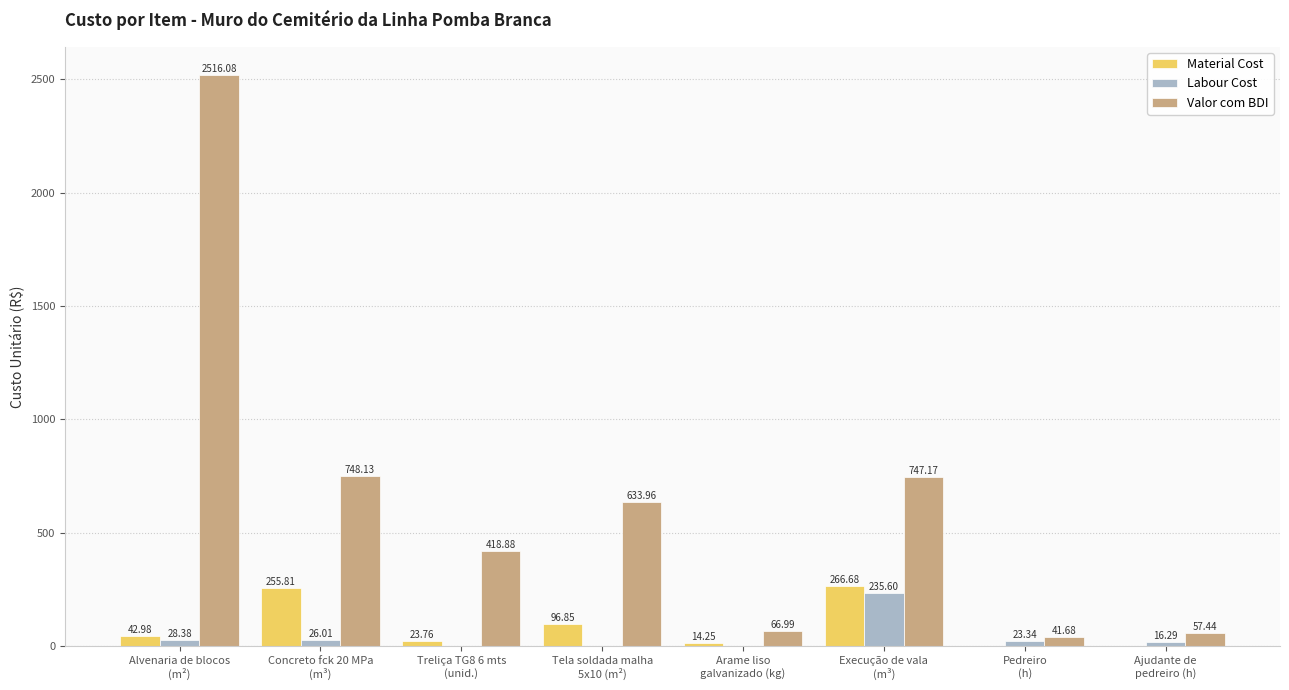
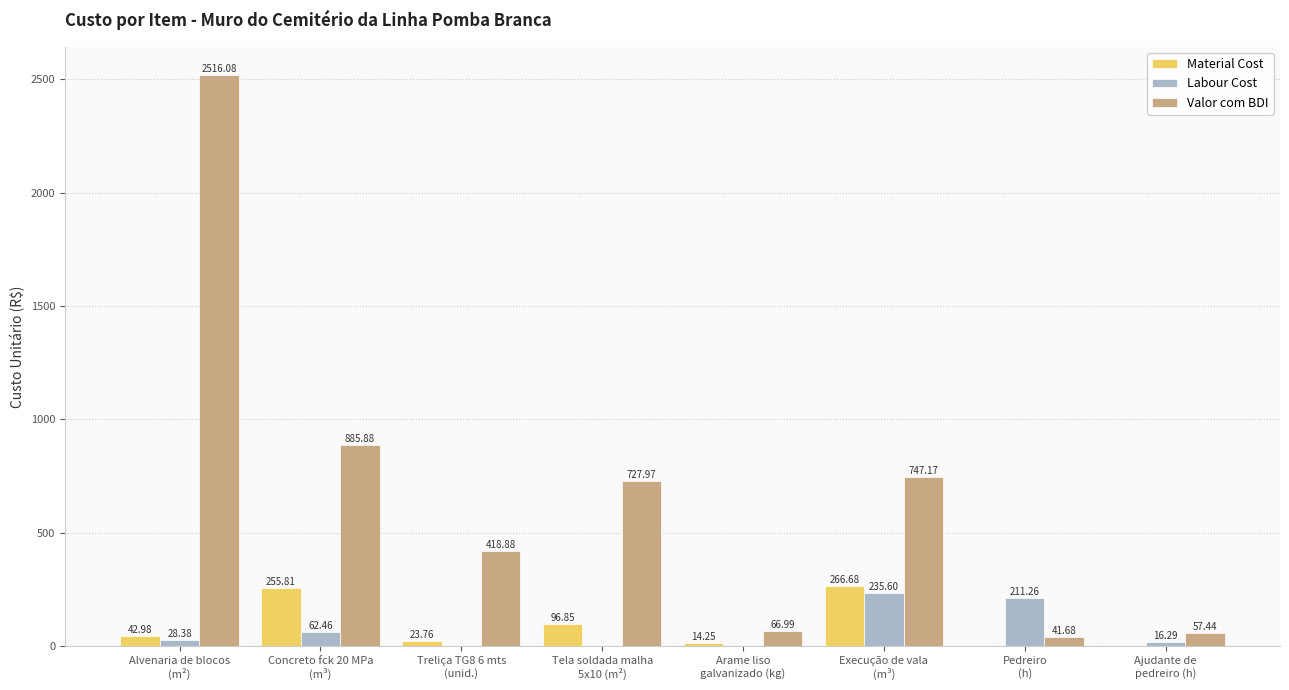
Labour Cost, Concreto fck 20 MPa (m³): 26.01 -> 62.46
Valor com BDI, Concreto fck 20 MPa (m³): 748.13 -> 885.88
Valor com BDI, Tela soldada malha 5x10 (m²): 633.96 -> 727.97
Labour Cost, Pedreiro (h): 23.34 -> 211.26
